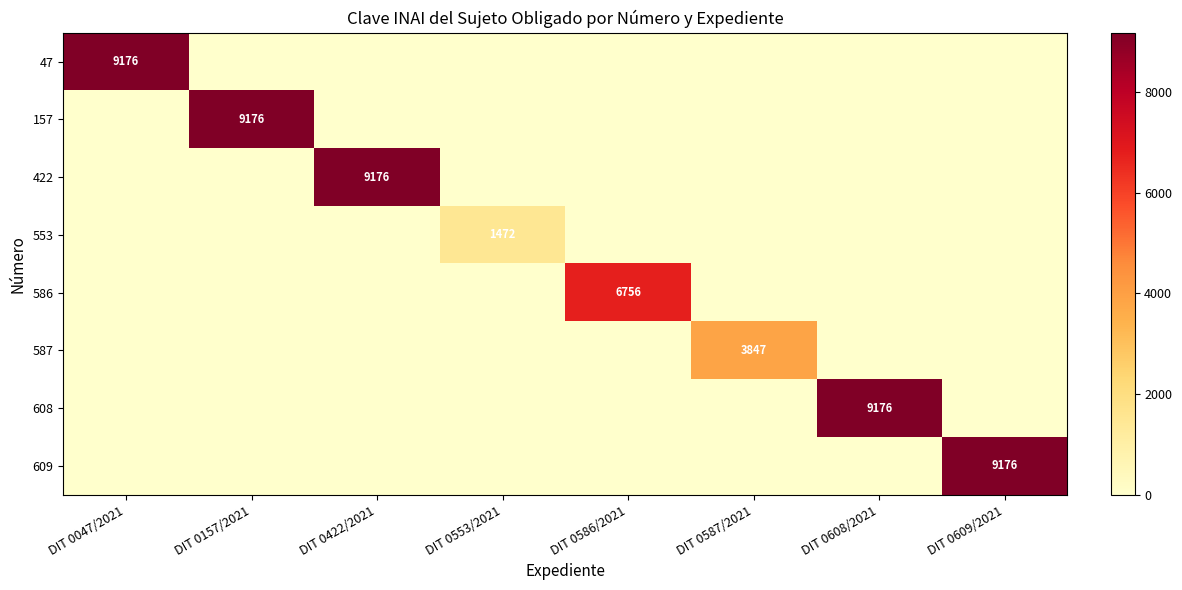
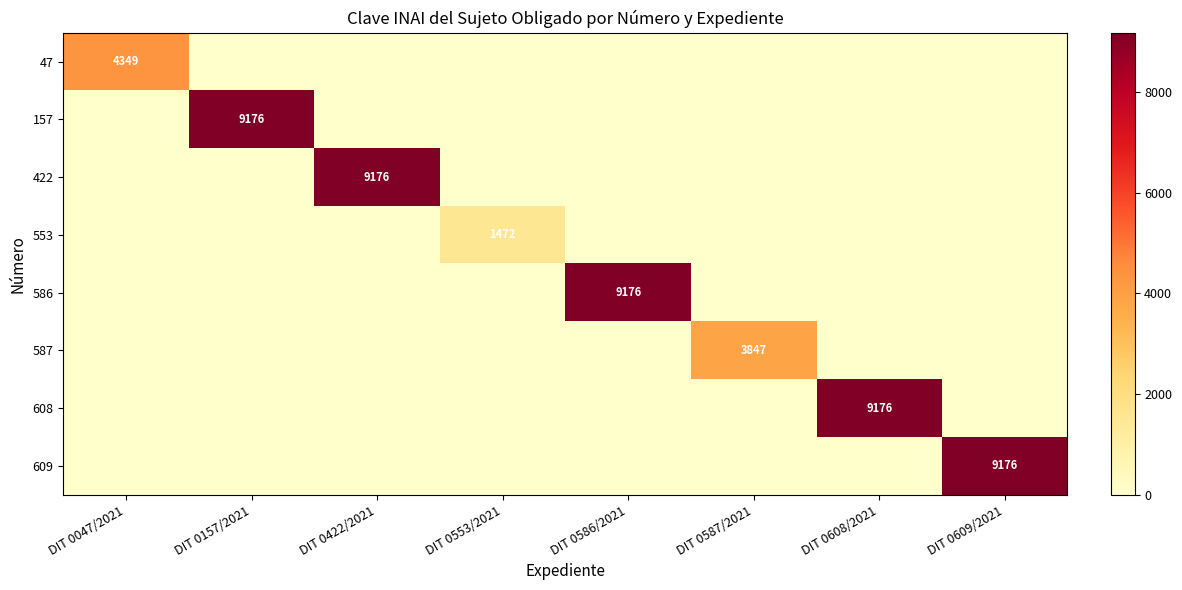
47, DIT 0047/2021: 9176 -> 4349
586, DIT 0586/2021: 6756 -> 9176
